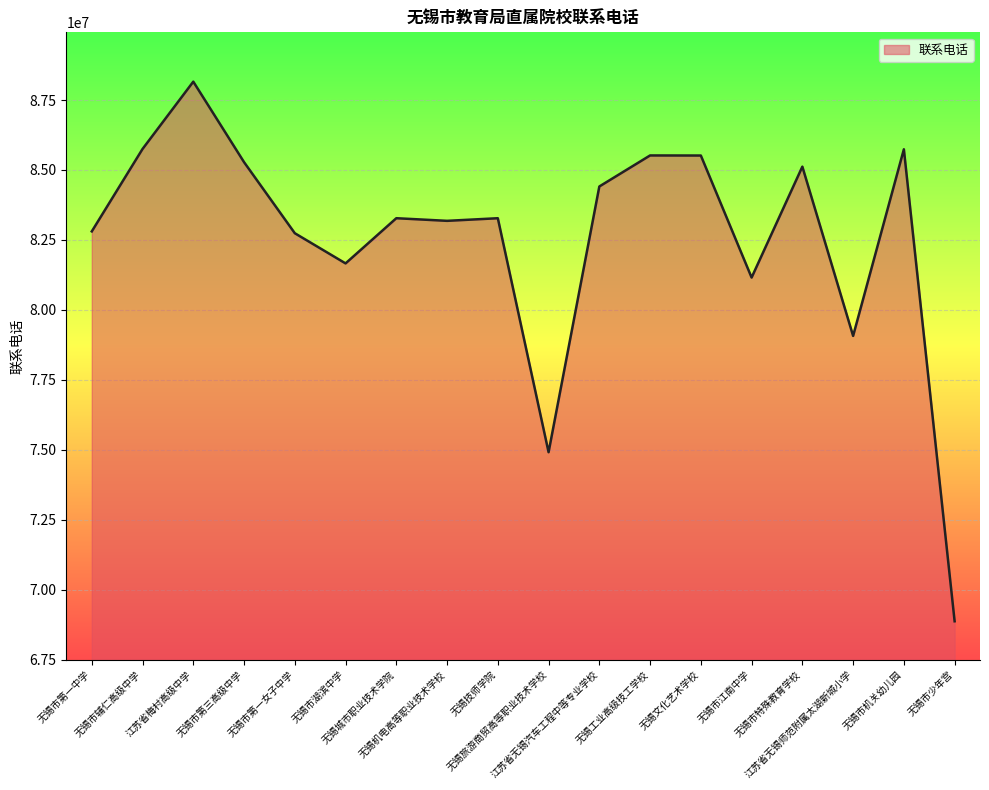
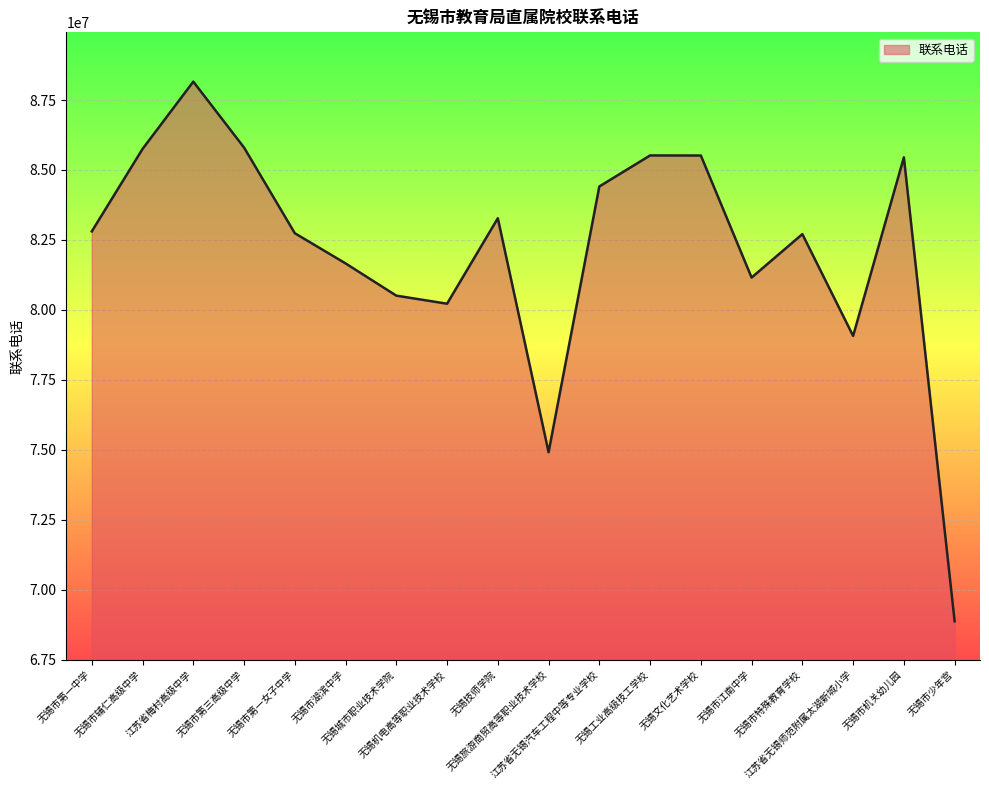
无锡市第三高级中学: 85300000 -> 85800000
无锡城市职业技术学院: 83300000 -> 80500000
无锡机电高等职业技术学校: 83200000 -> 80200000
无锡市特殊教育学校: 85100000 -> 82700000
无锡市机关幼儿园: 85700000 -> 85500000
